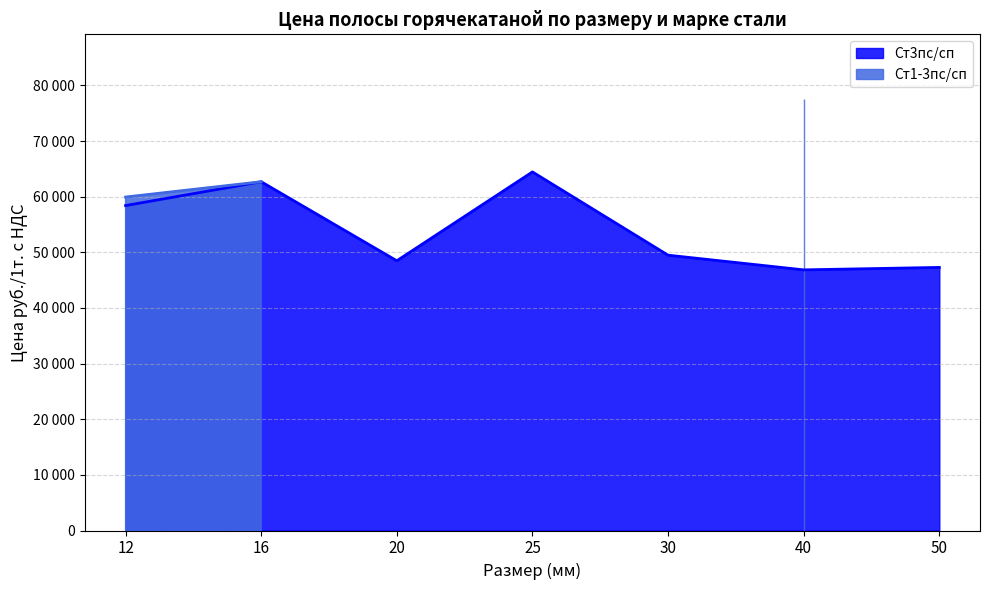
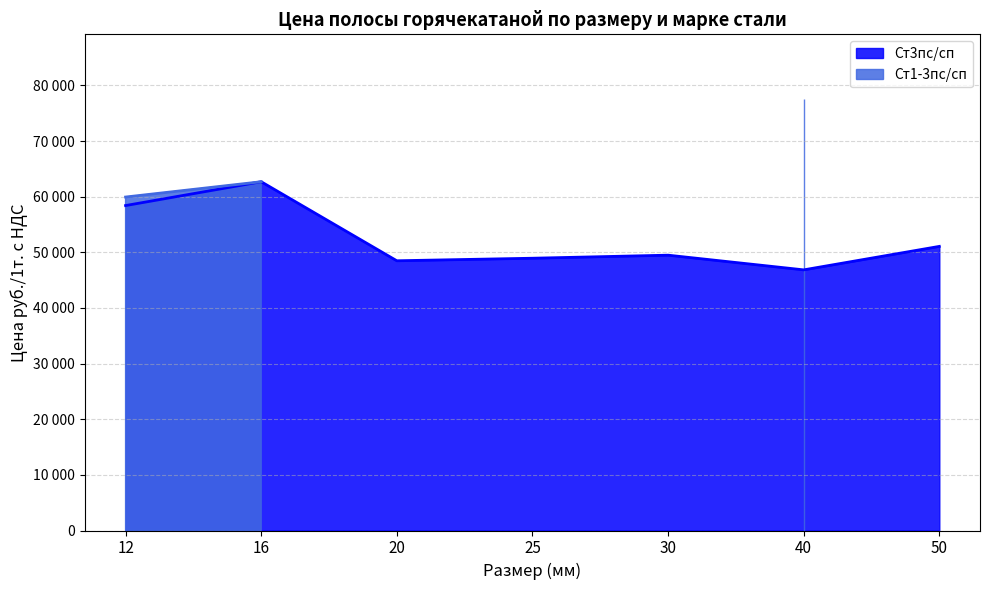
Ст3пс/сп, 25: 64000 -> 49000
Ст3пс/сп, 50: 47000 -> 51000
